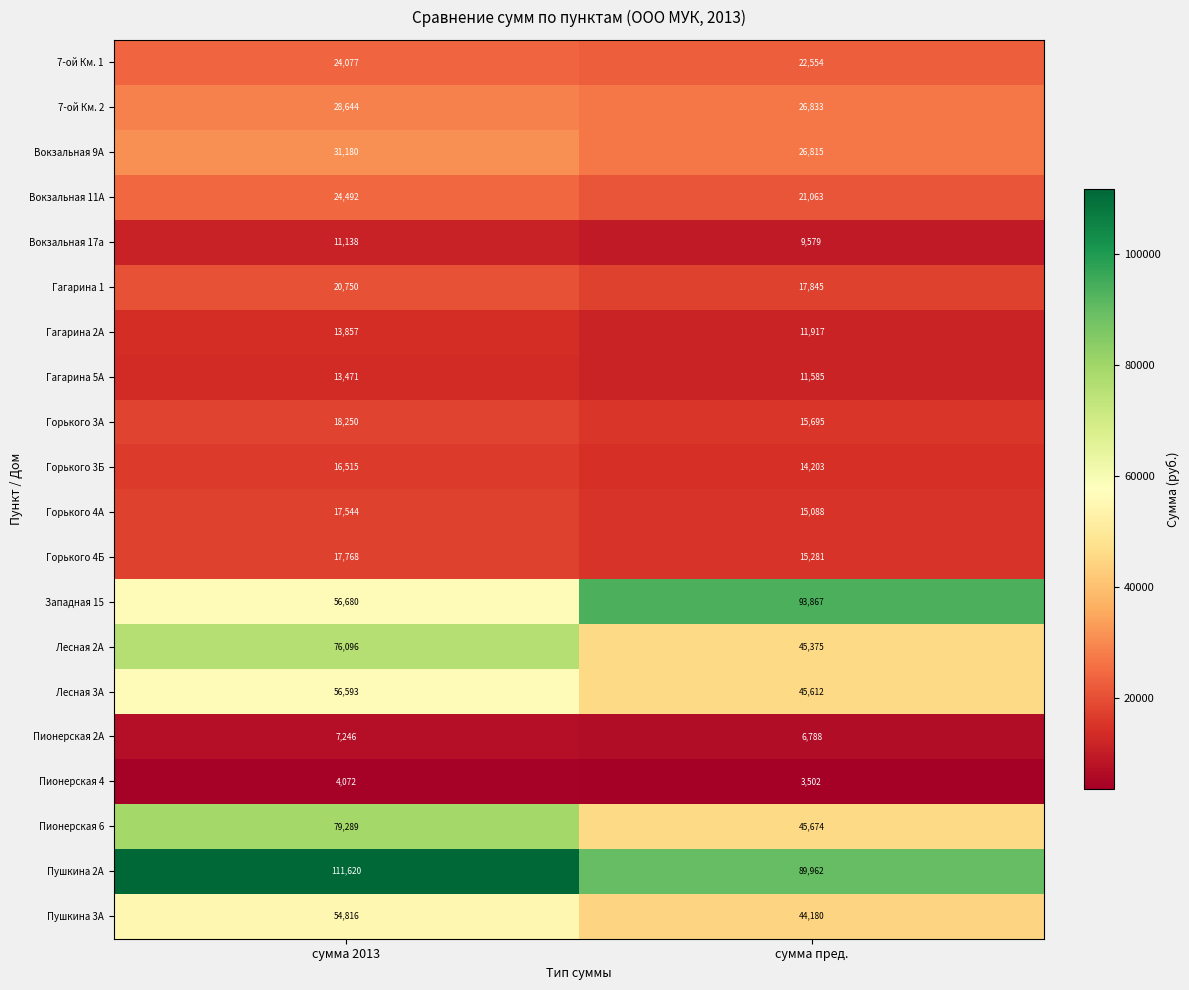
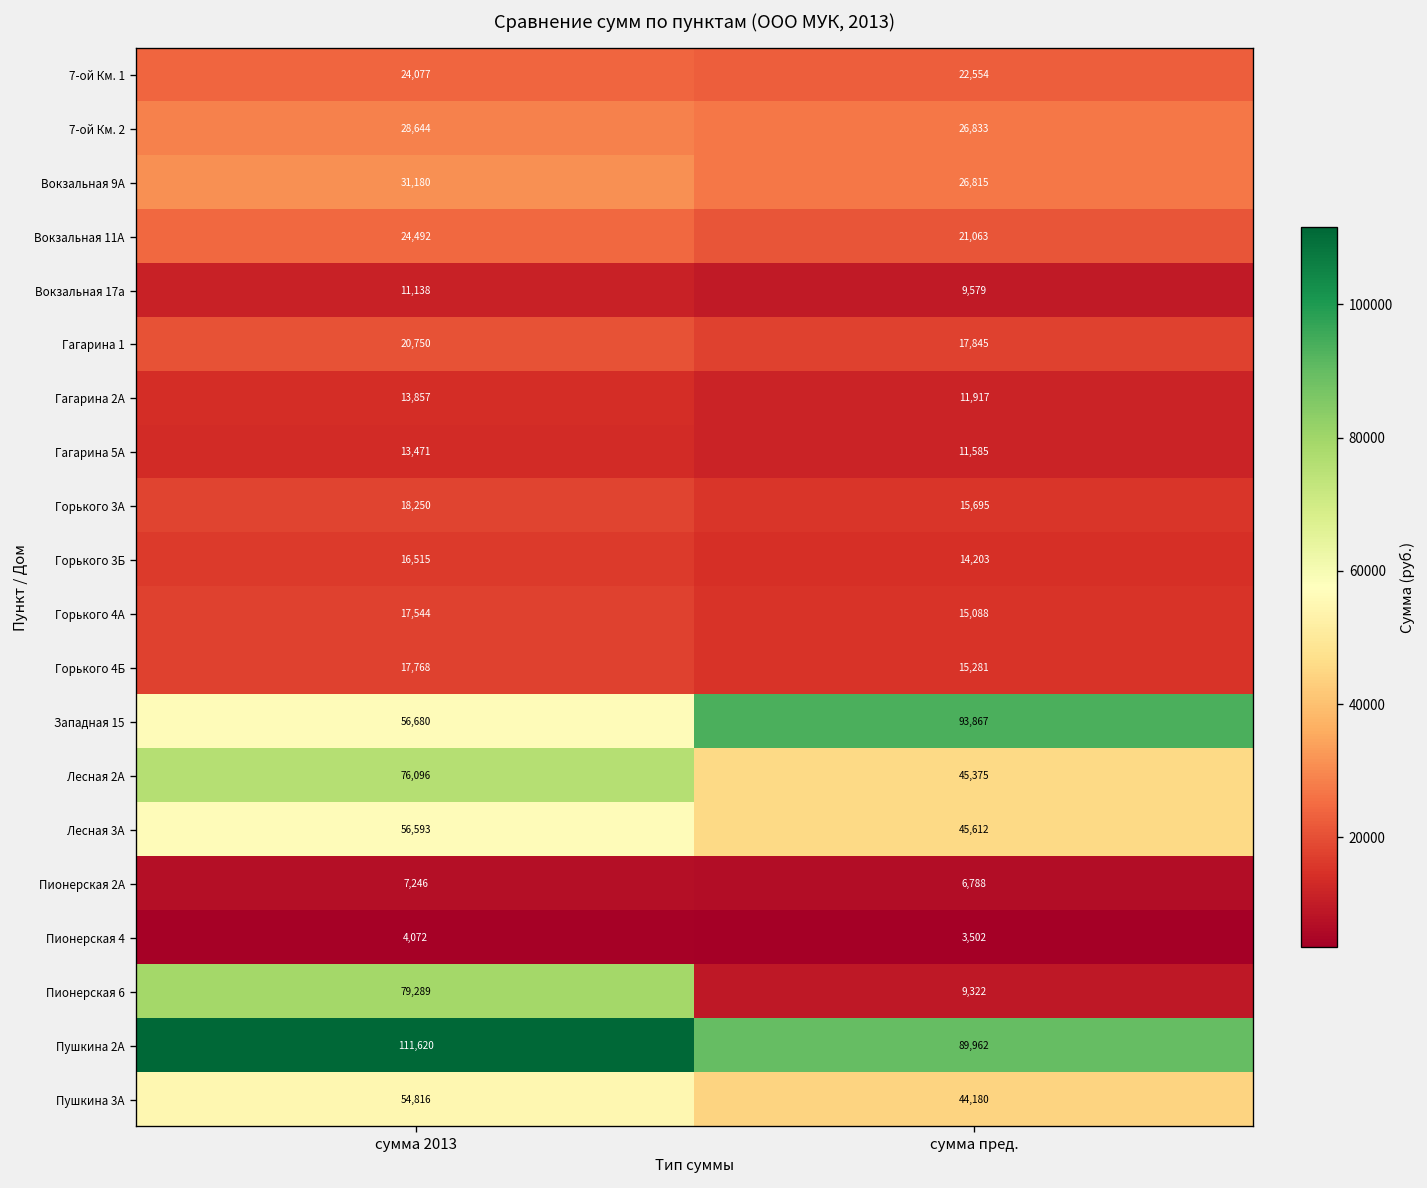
Пионерская 6, сумма пред.: 45,674 -> 9,322
